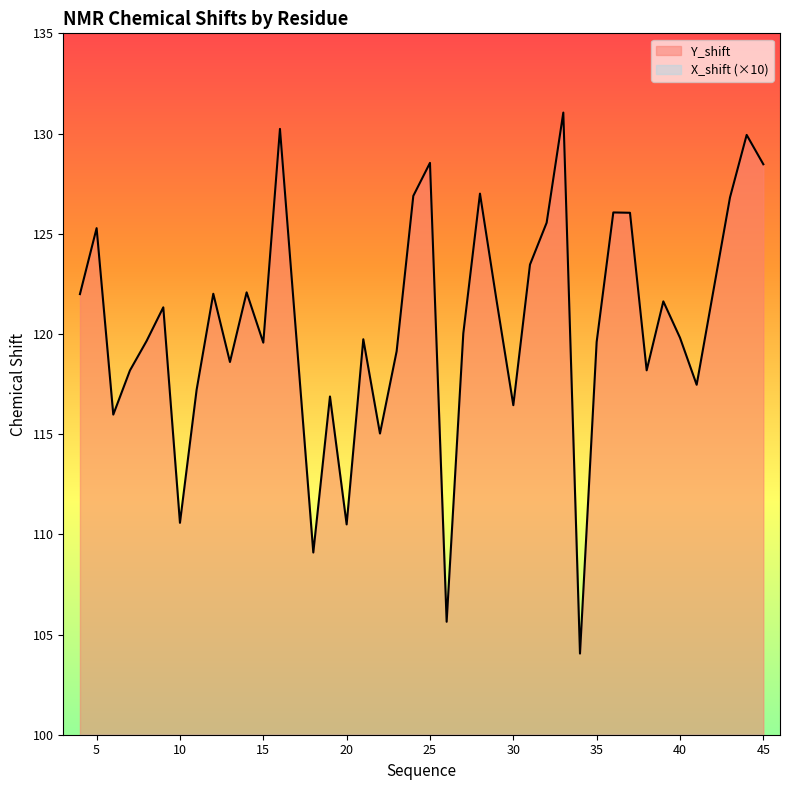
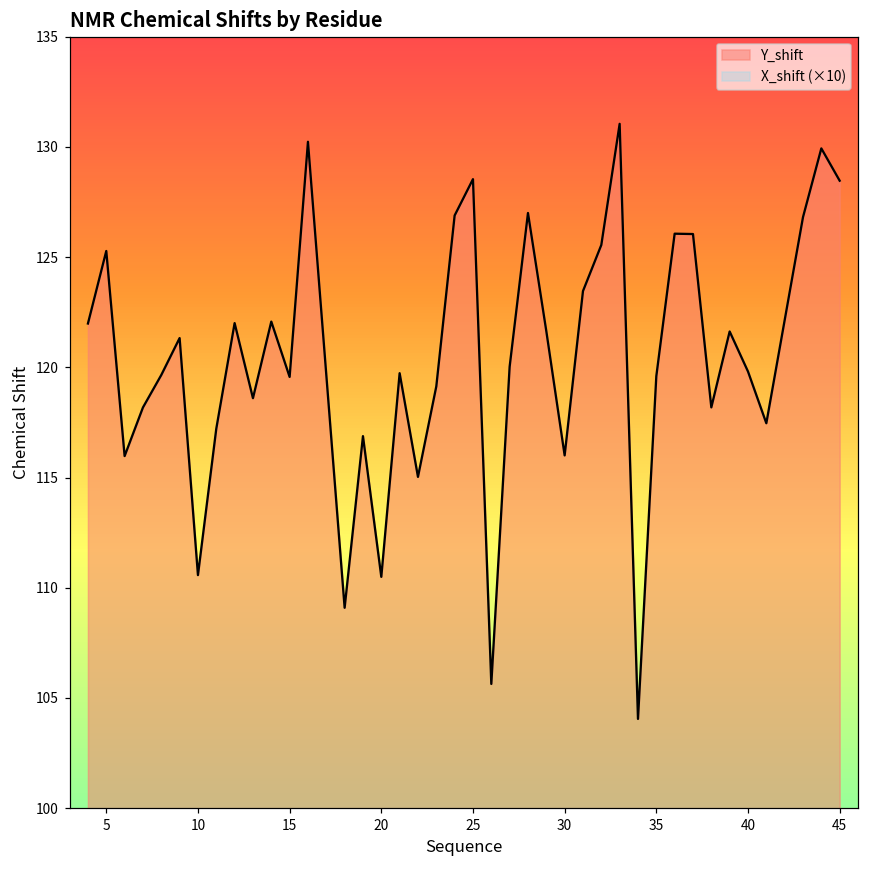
Y_shift, 30: 116.4 -> 116.0
